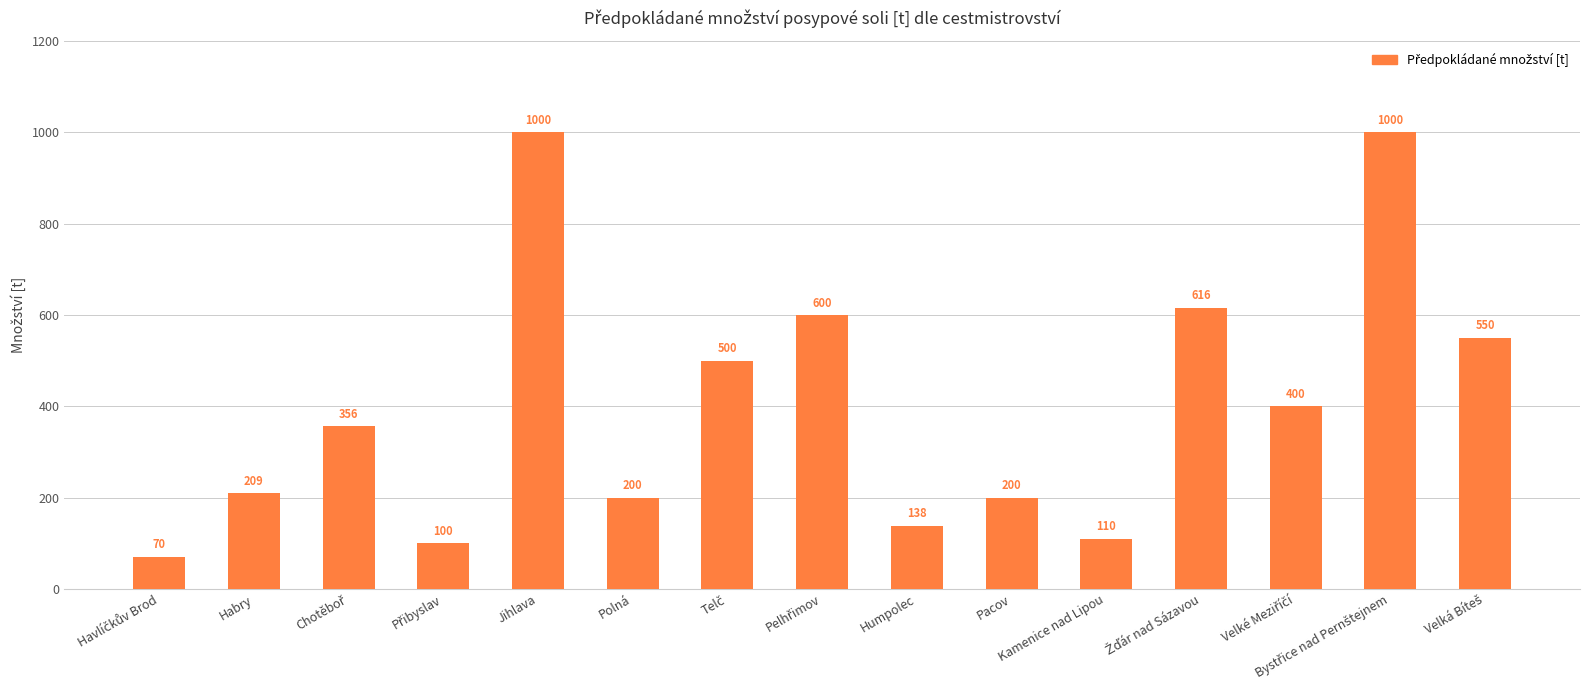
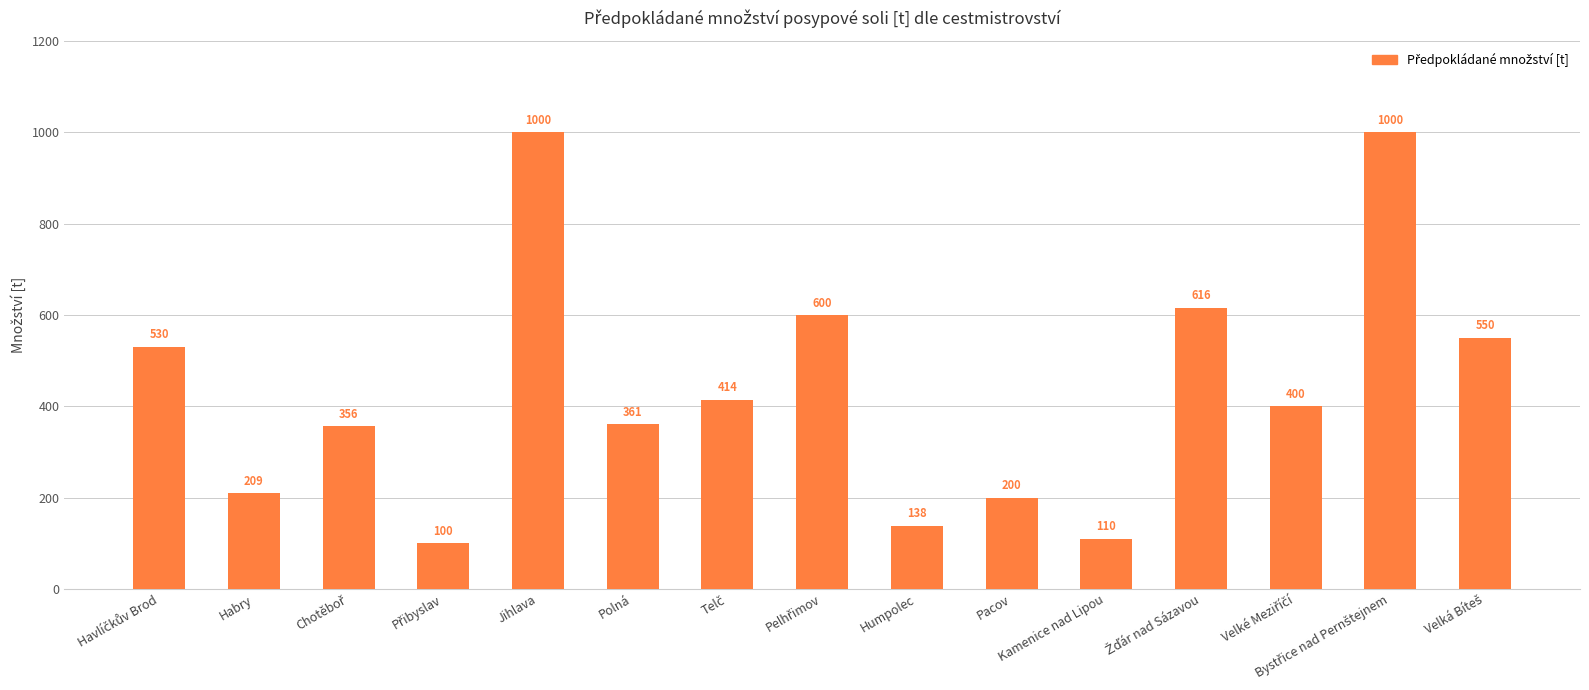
Havlíčkův Brod: 70 -> 530
Polná: 200 -> 361
Telč: 500 -> 414
